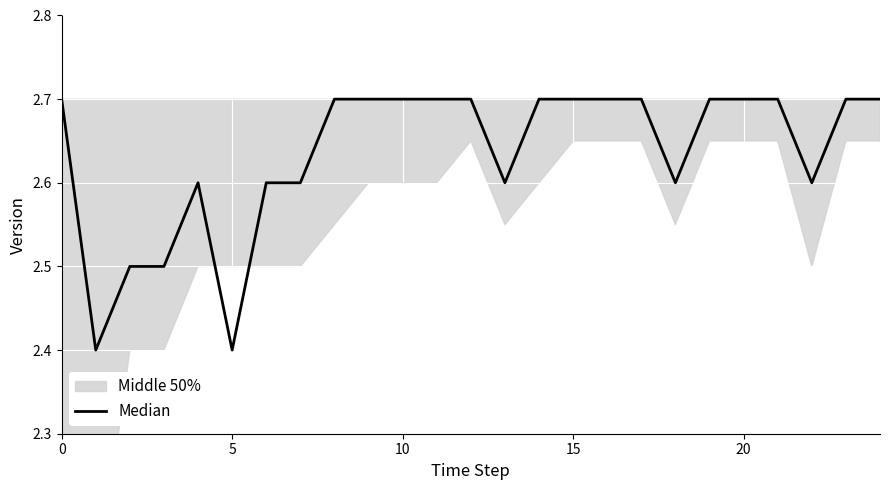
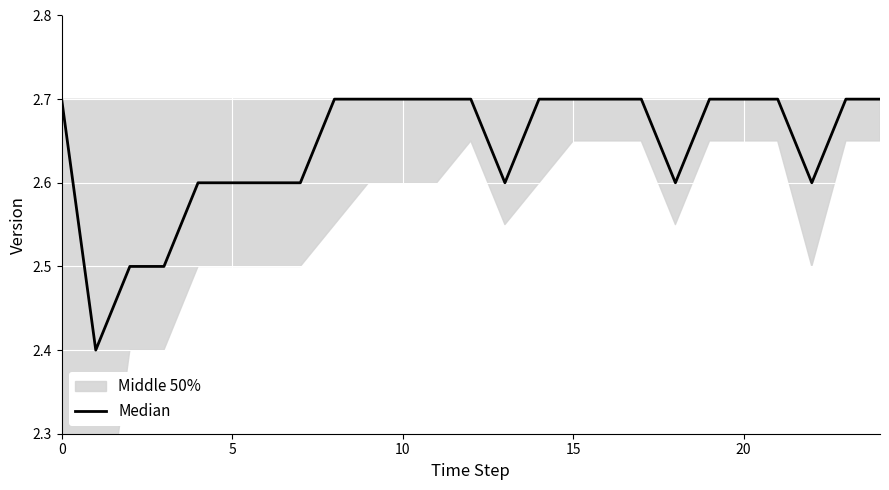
Median, 5: 2.4 -> 2.6
